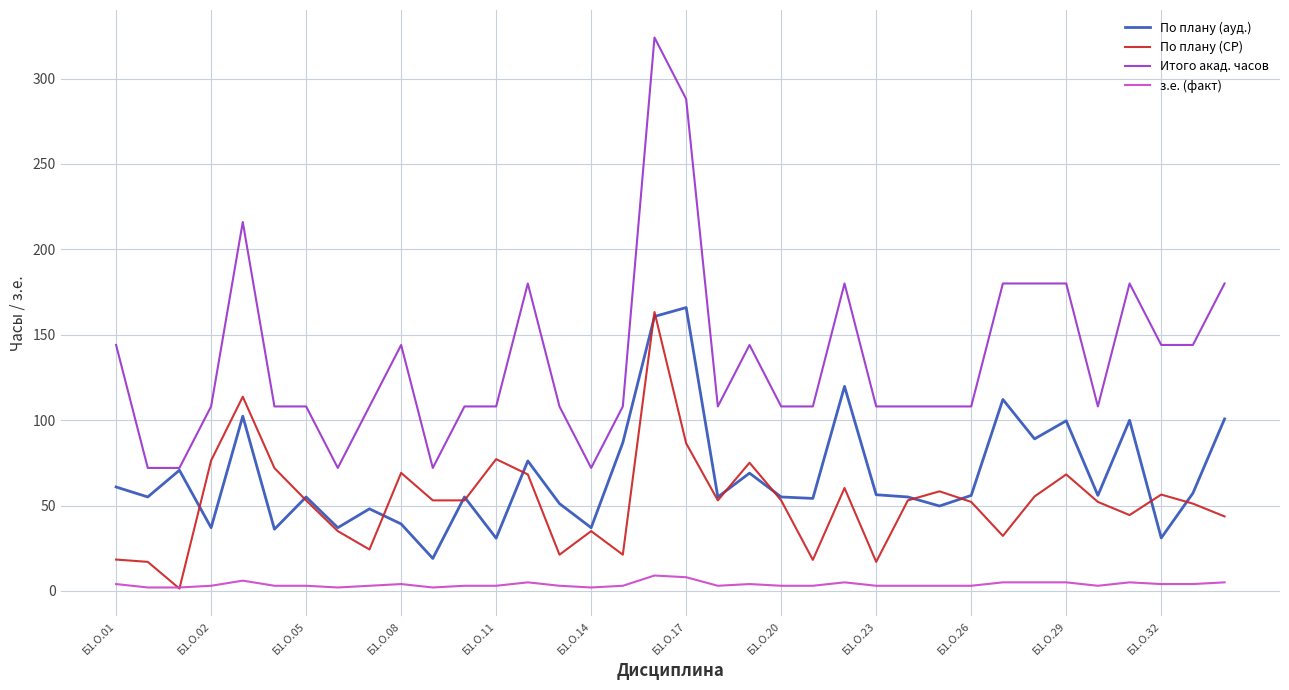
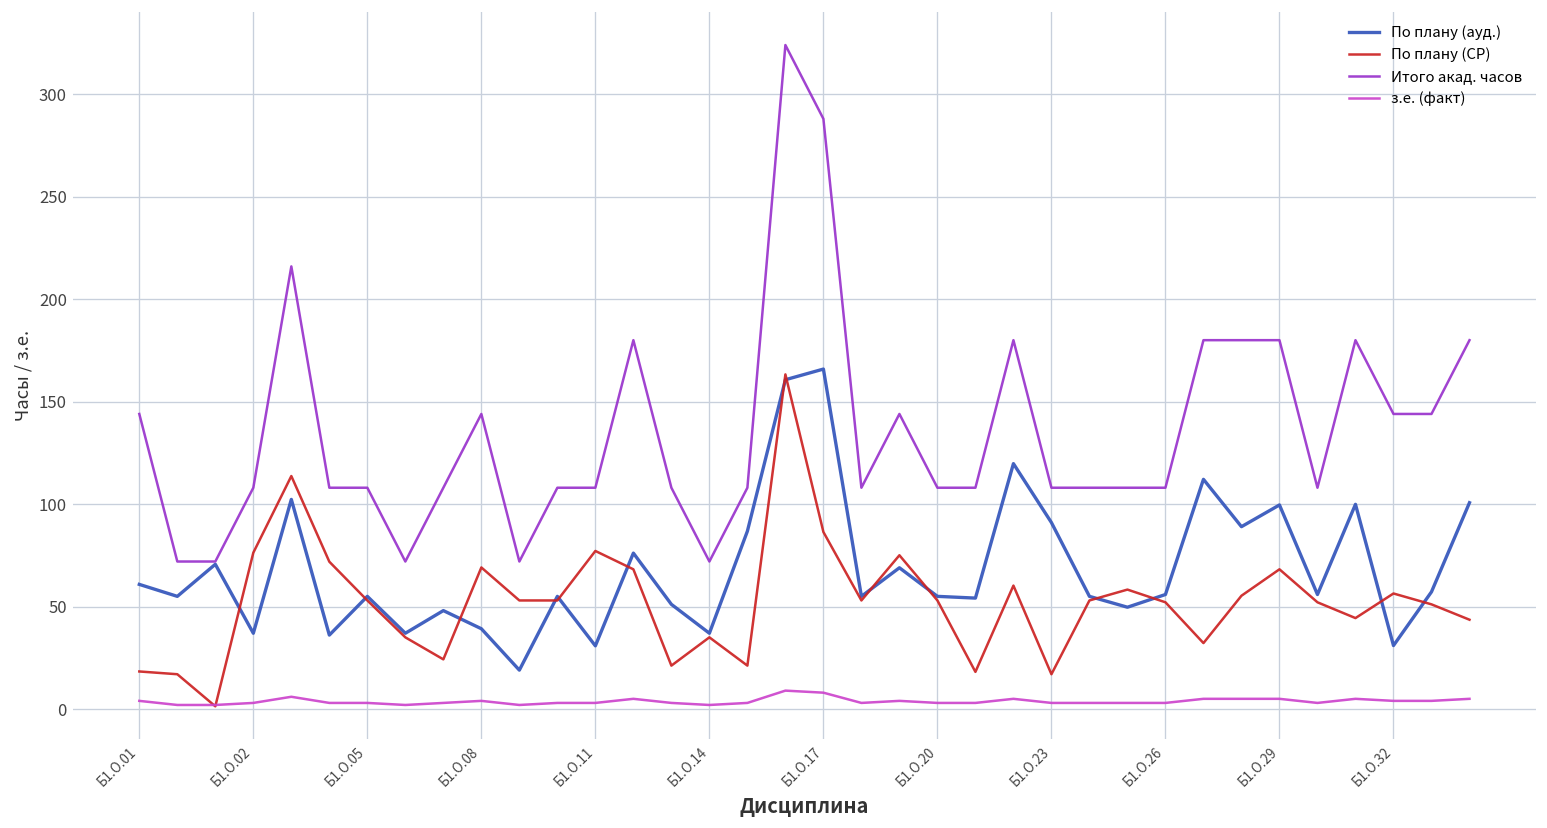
По плану (ауд.), Б1.О.23: 56 -> 91
